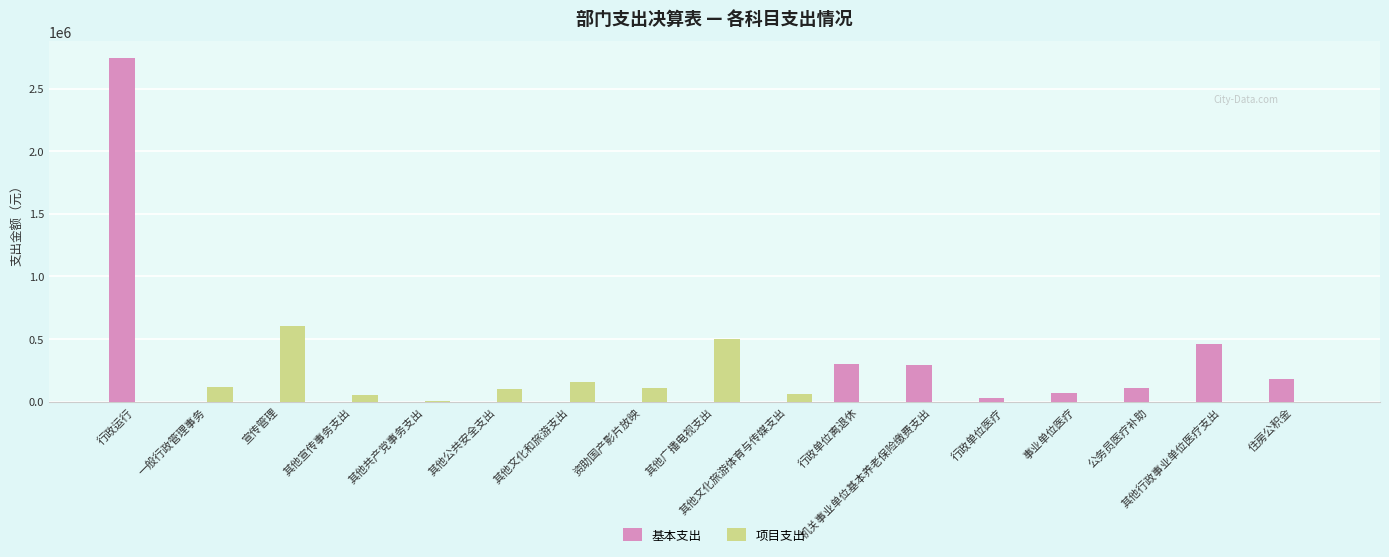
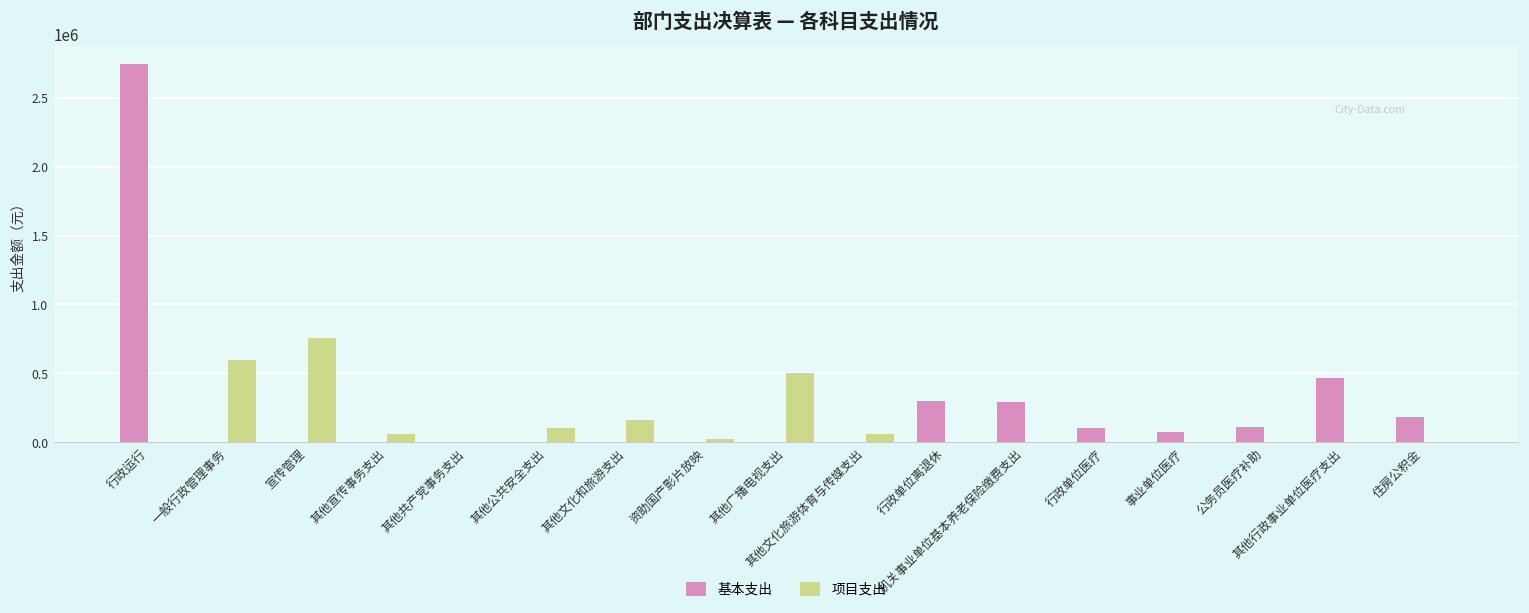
项目支出, 一般行政管理事务: 120000 -> 600000
项目支出, 宣传管理: 610000 -> 750000
项目支出, 资助国产影片放映: 110000 -> 20000
基本支出, 行政单位医疗: 30000 -> 100000
